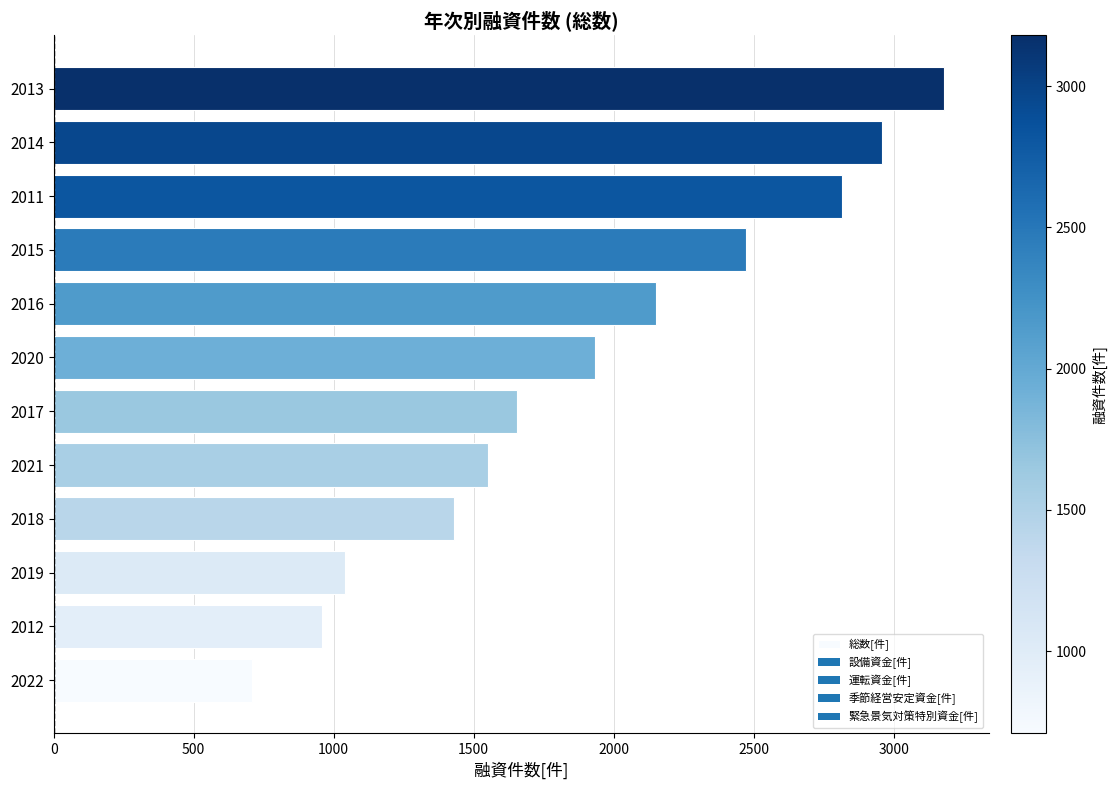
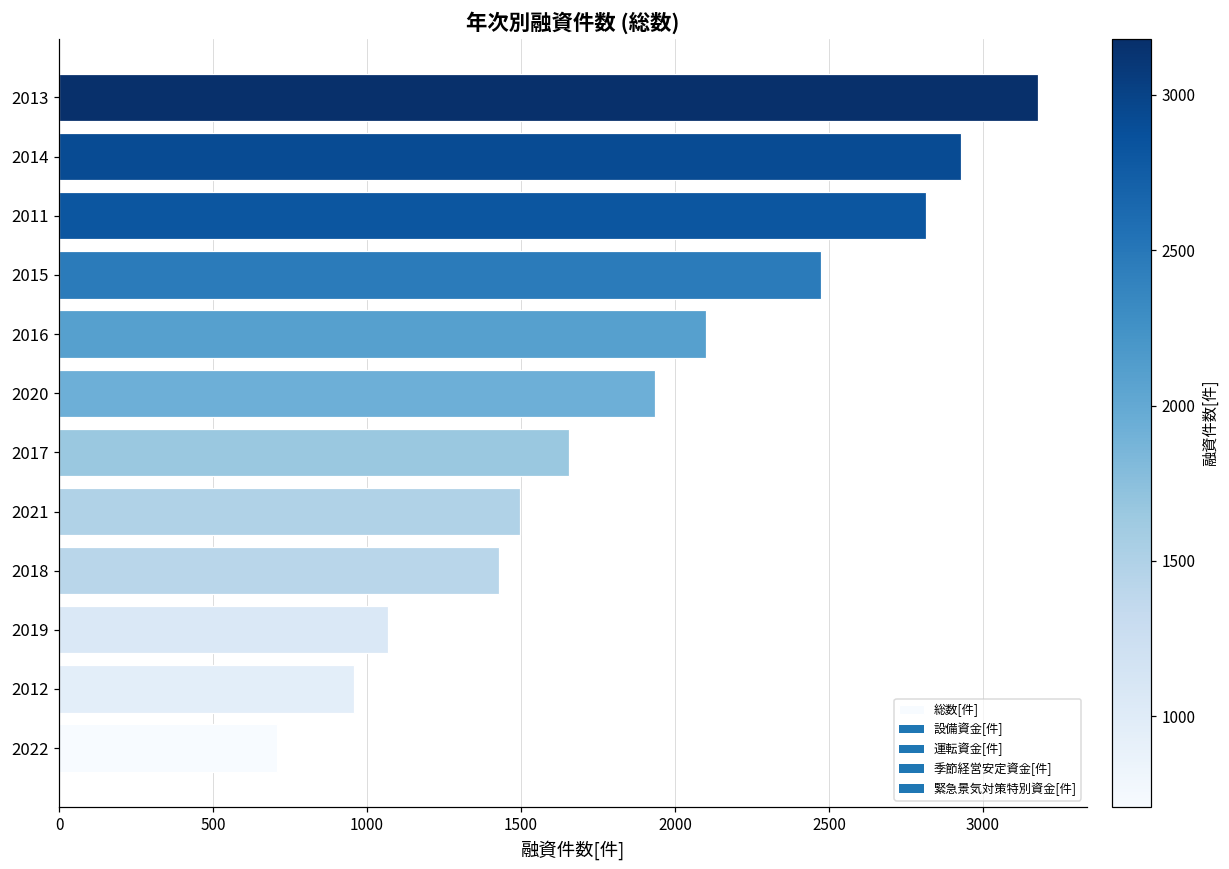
2014: 2960 -> 2930
2016: 2150 -> 2100
2021: 1550 -> 1500
2019: 1040 -> 1070
